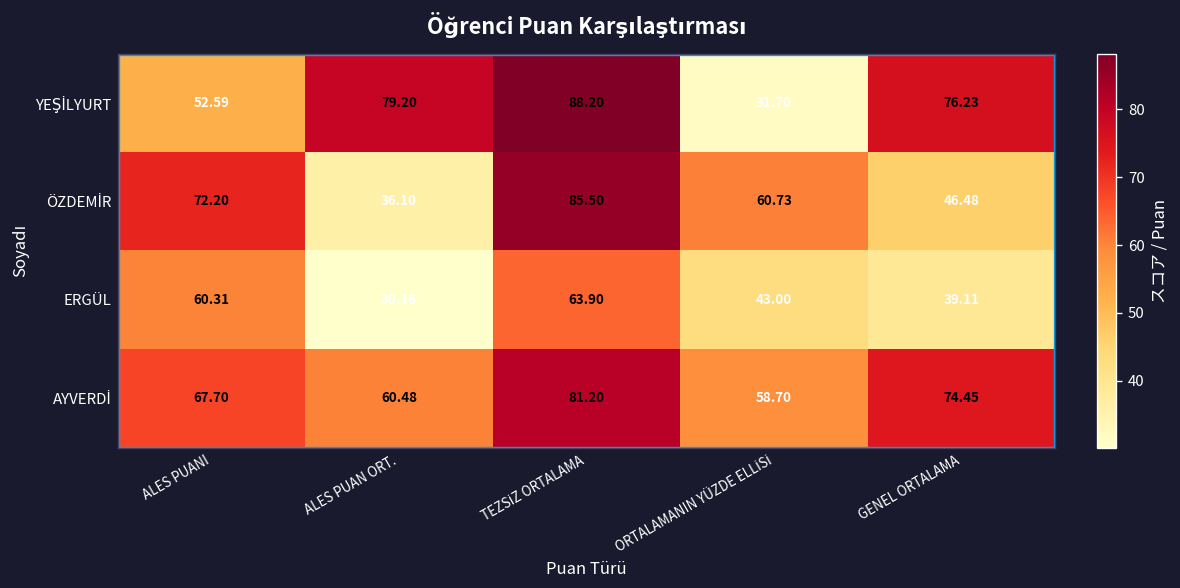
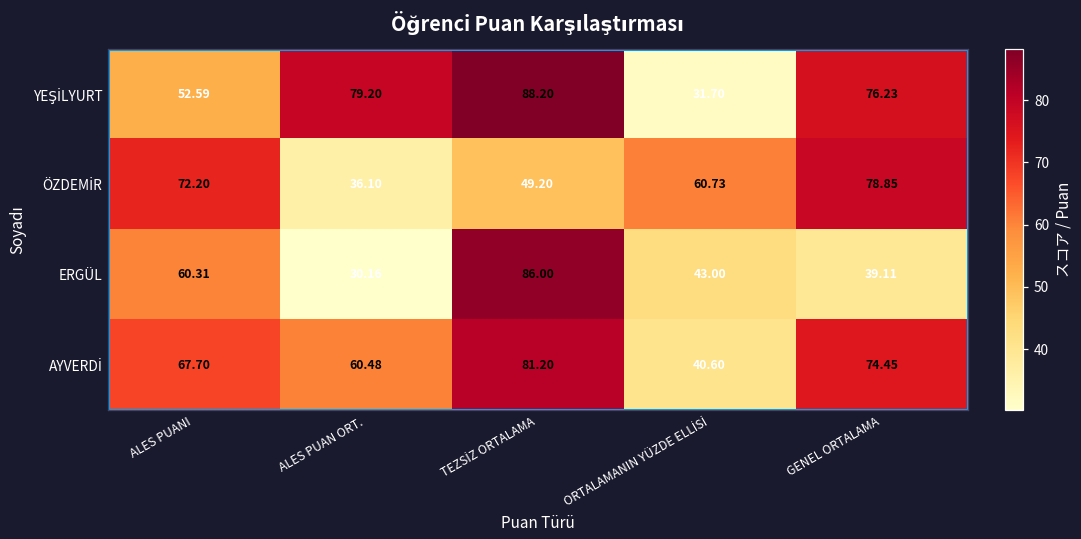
ÖZDEMİR, TEZSİZ ORTALAMA: 85.50 -> 49.20
ÖZDEMİR, GENEL ORTALAMA: 46.48 -> 78.85
ERGÜL, TEZSİZ ORTALAMA: 63.90 -> 86.00
AYVERDİ, ORTALAMANIN YÜZDE ELLİSİ: 58.70 -> 40.60
